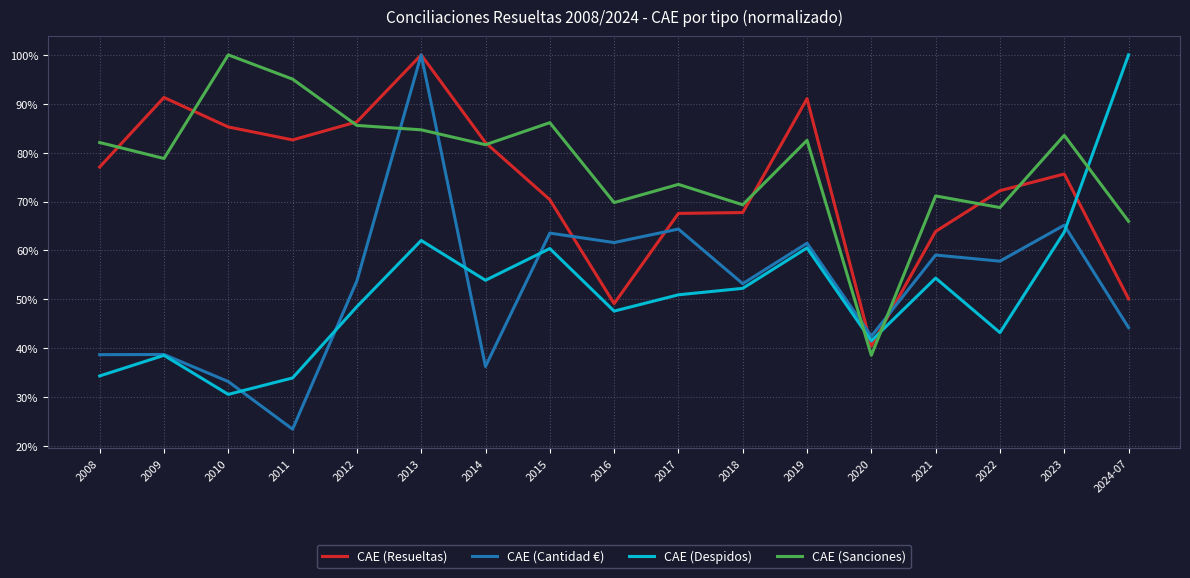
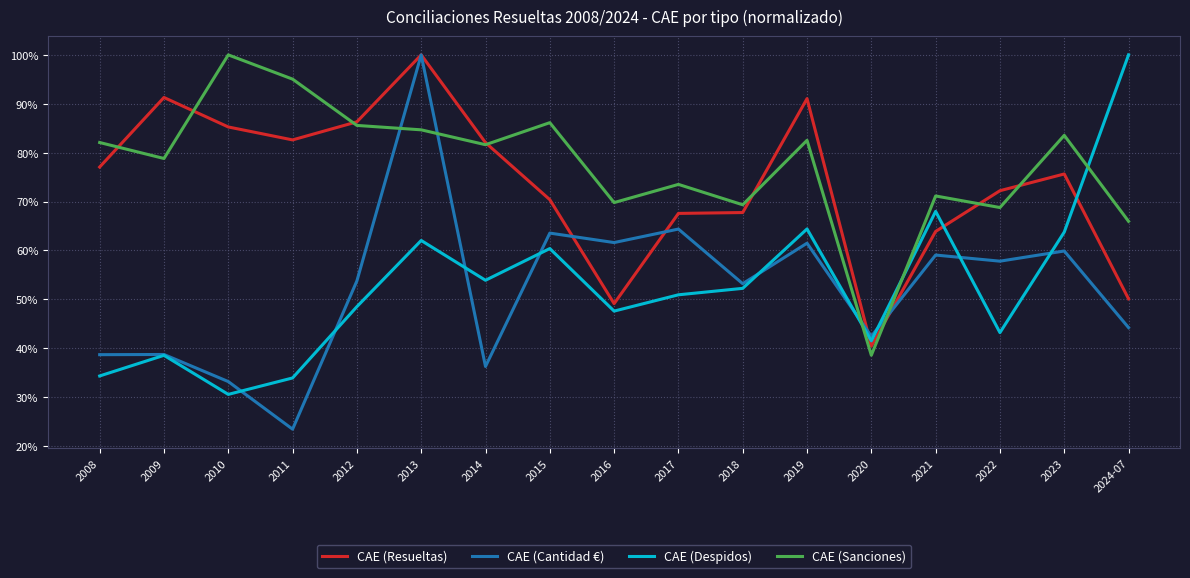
CAE (Despidos), 2019: 61% -> 64%
CAE (Despidos), 2021: 54% -> 68%
CAE (Cantidad €), 2023: 65% -> 60%
